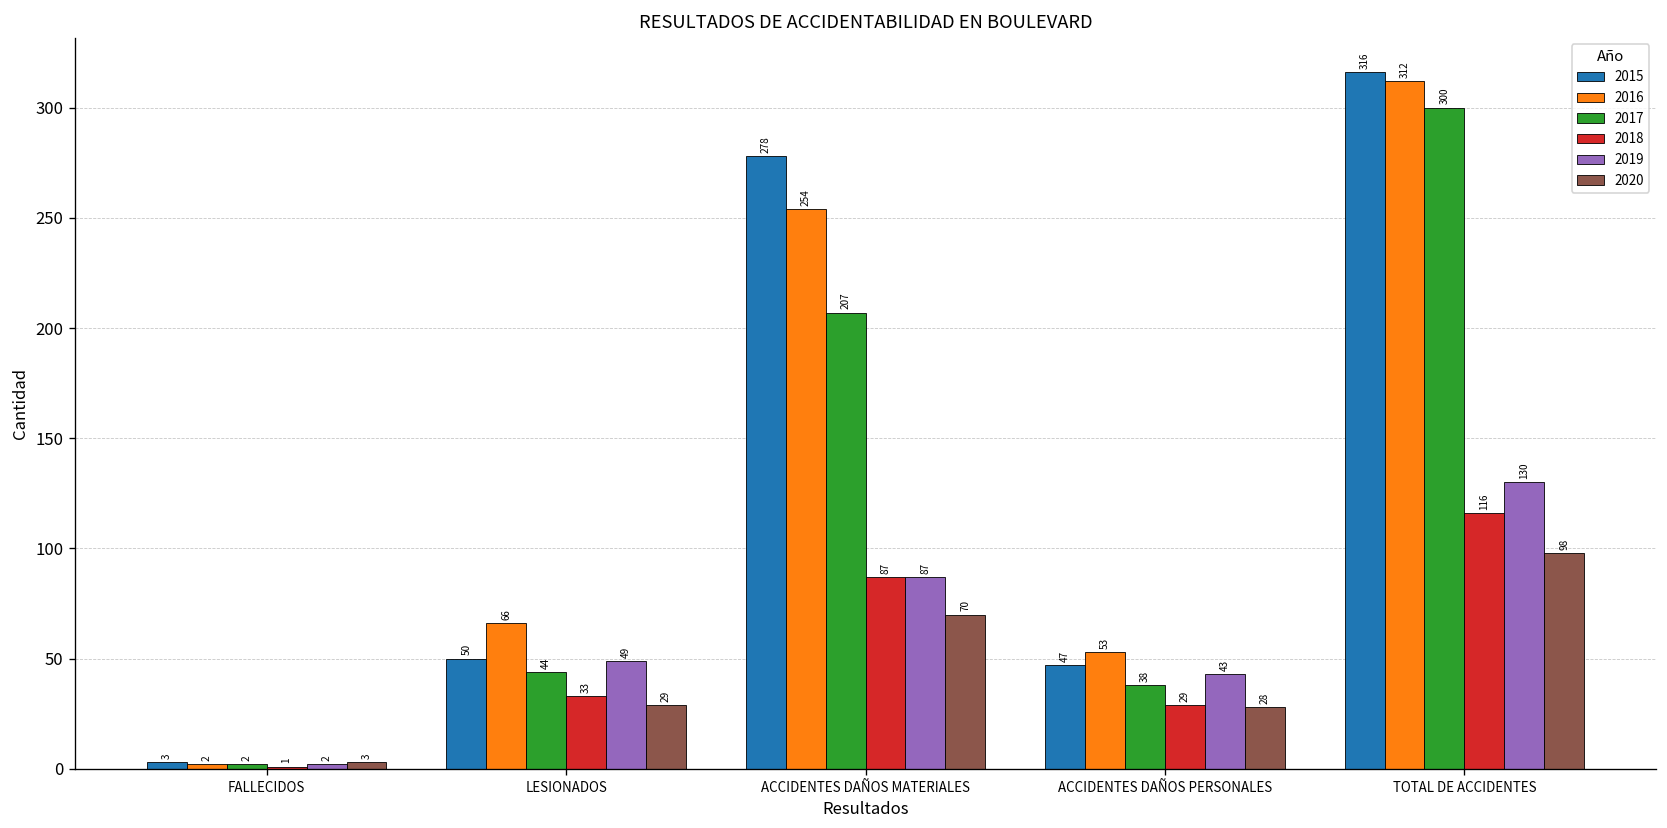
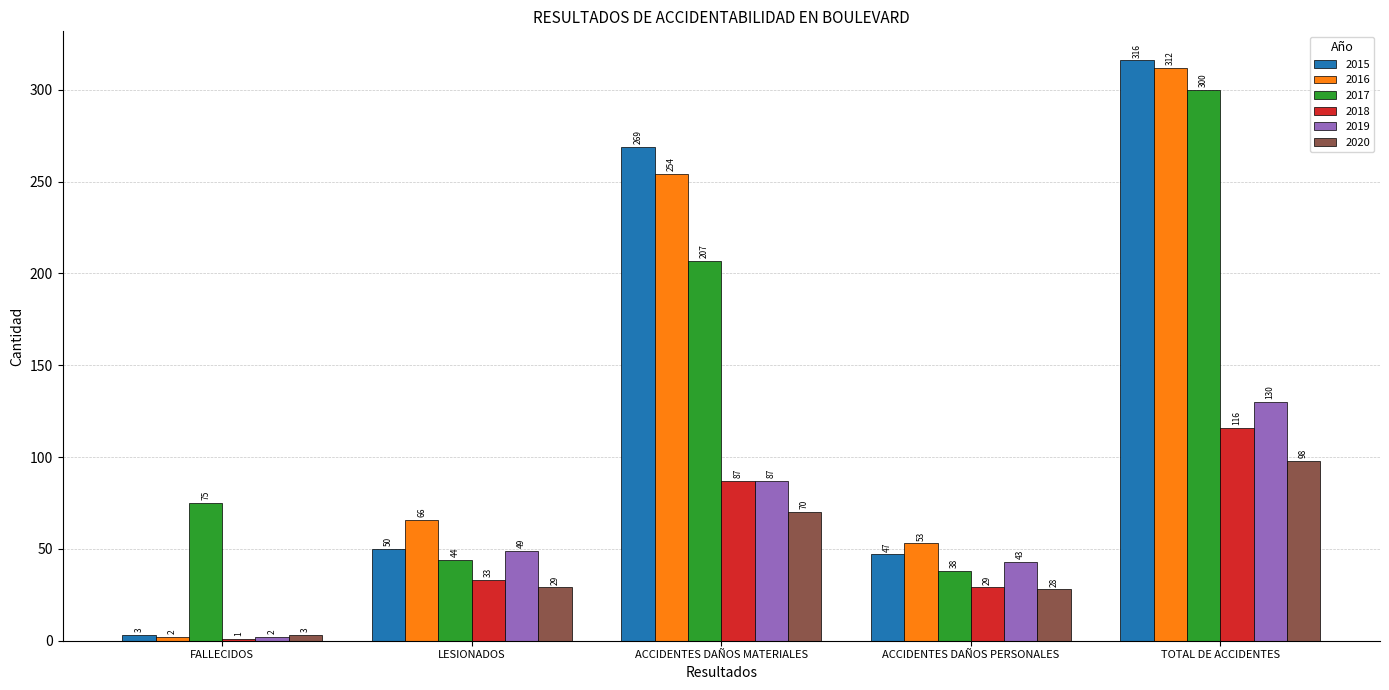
2017, FALLECIDOS: 2 -> 75
2015, ACCIDENTES DAÑOS MATERIALES: 278 -> 269
